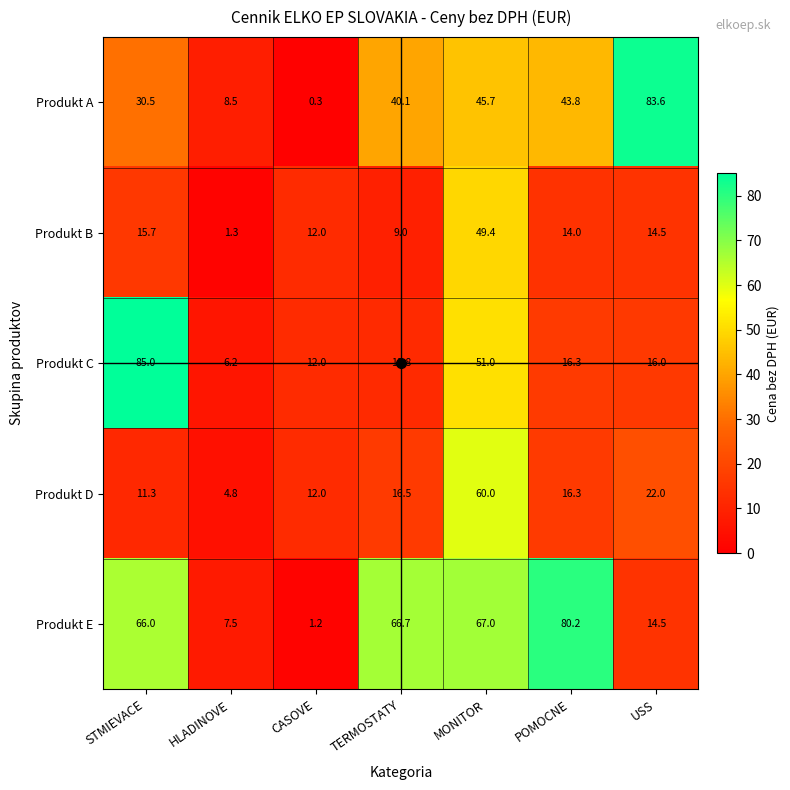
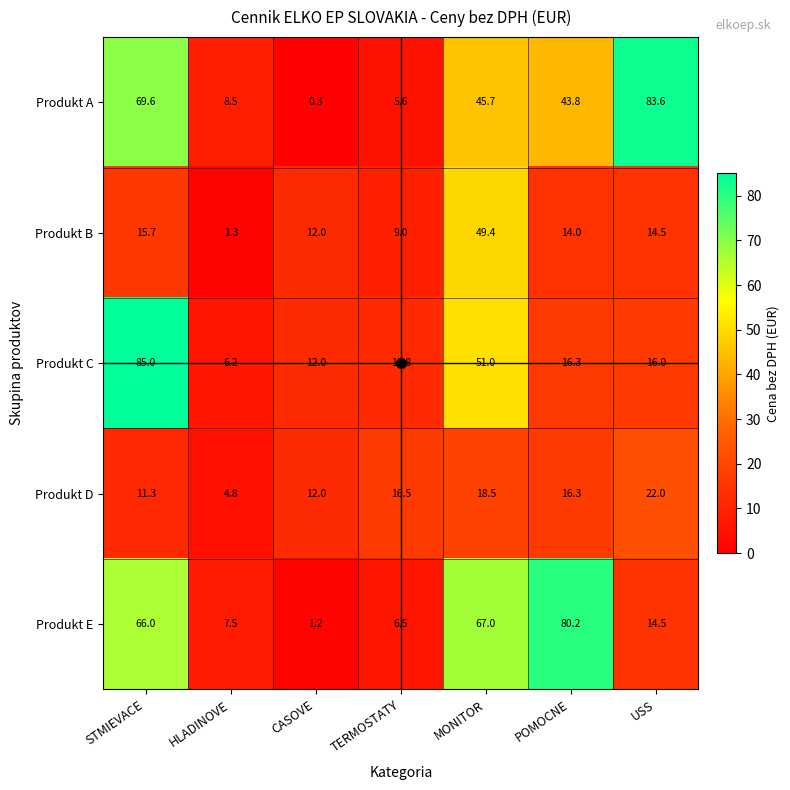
Produkt A, STMIEVACE: 30.5 -> 69.6
Produkt A, TERMOSTATY: 40.1 -> 5.6
Produkt D, MONITOR: 60.0 -> 18.5
Produkt E, TERMOSTATY: 66.7 -> 6.5
